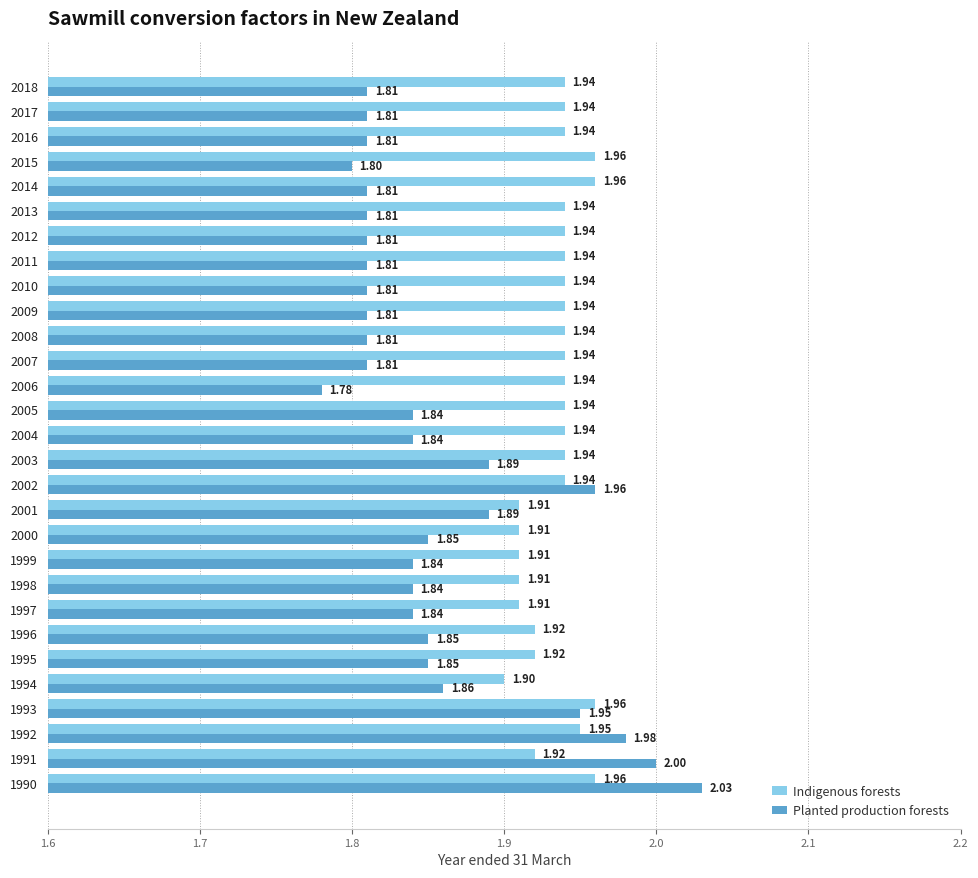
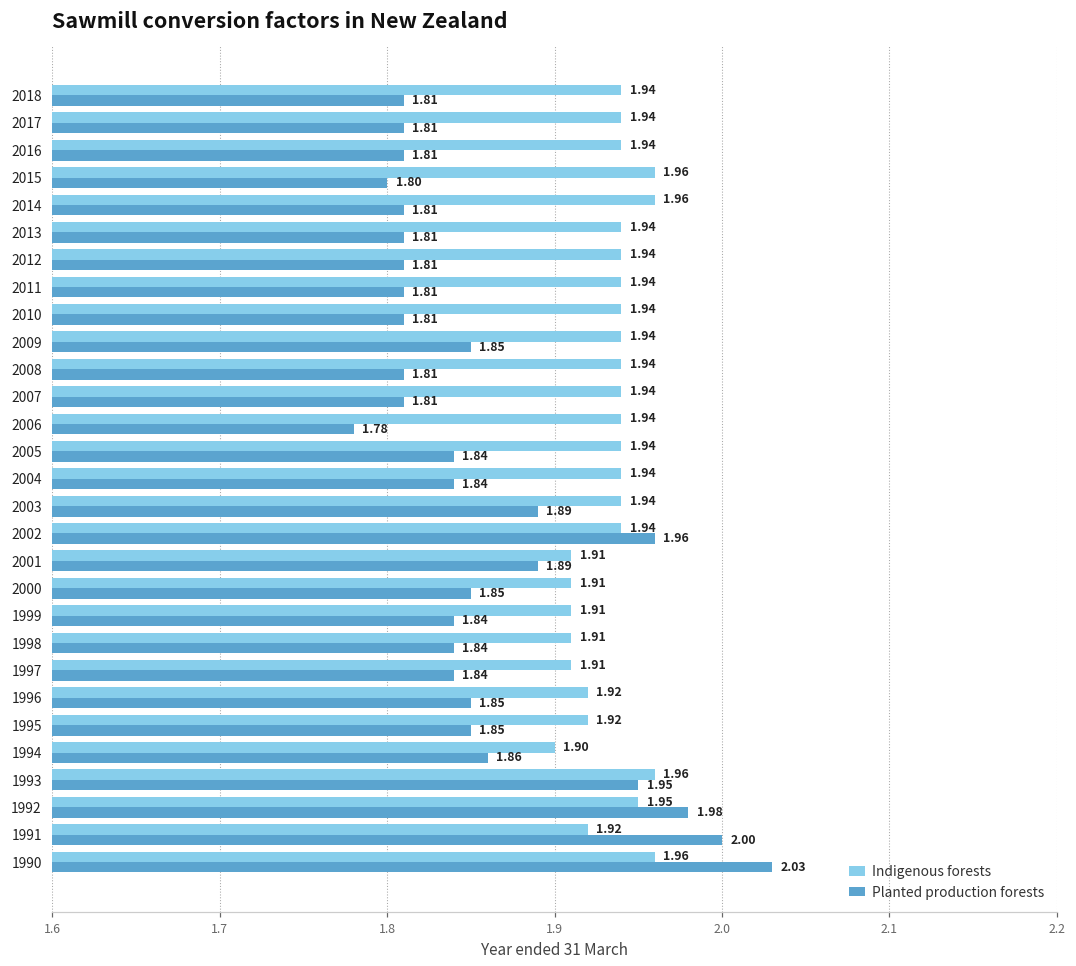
Planted production forests, 2009: 1.81 -> 1.85
